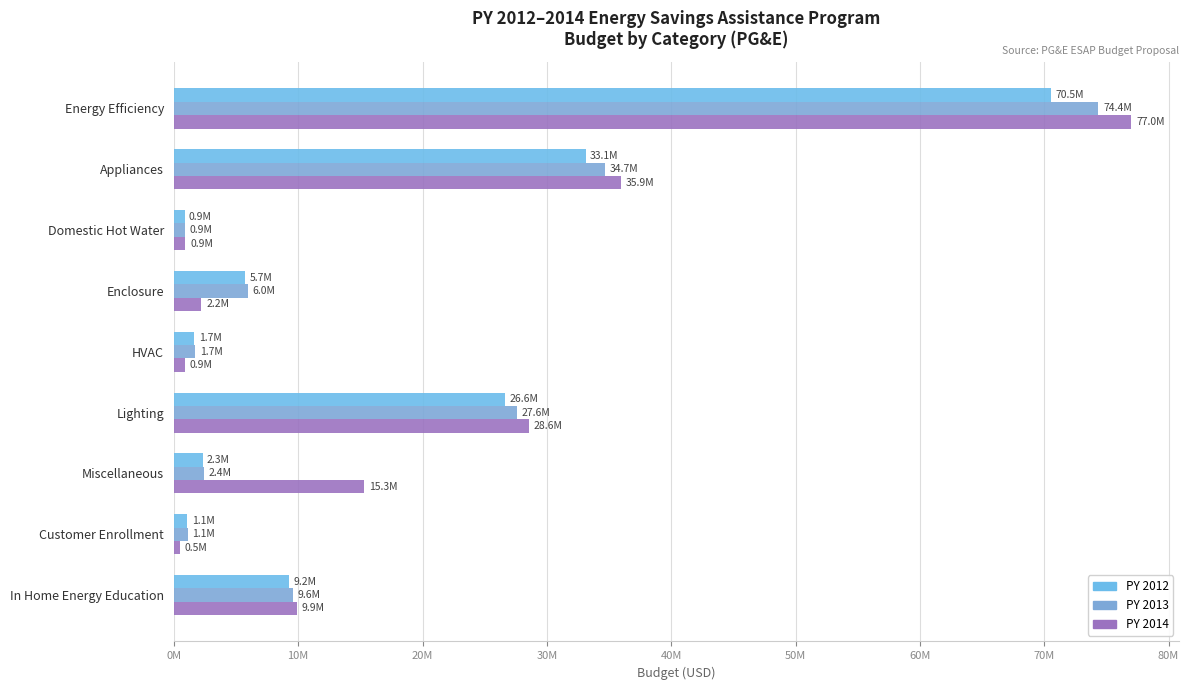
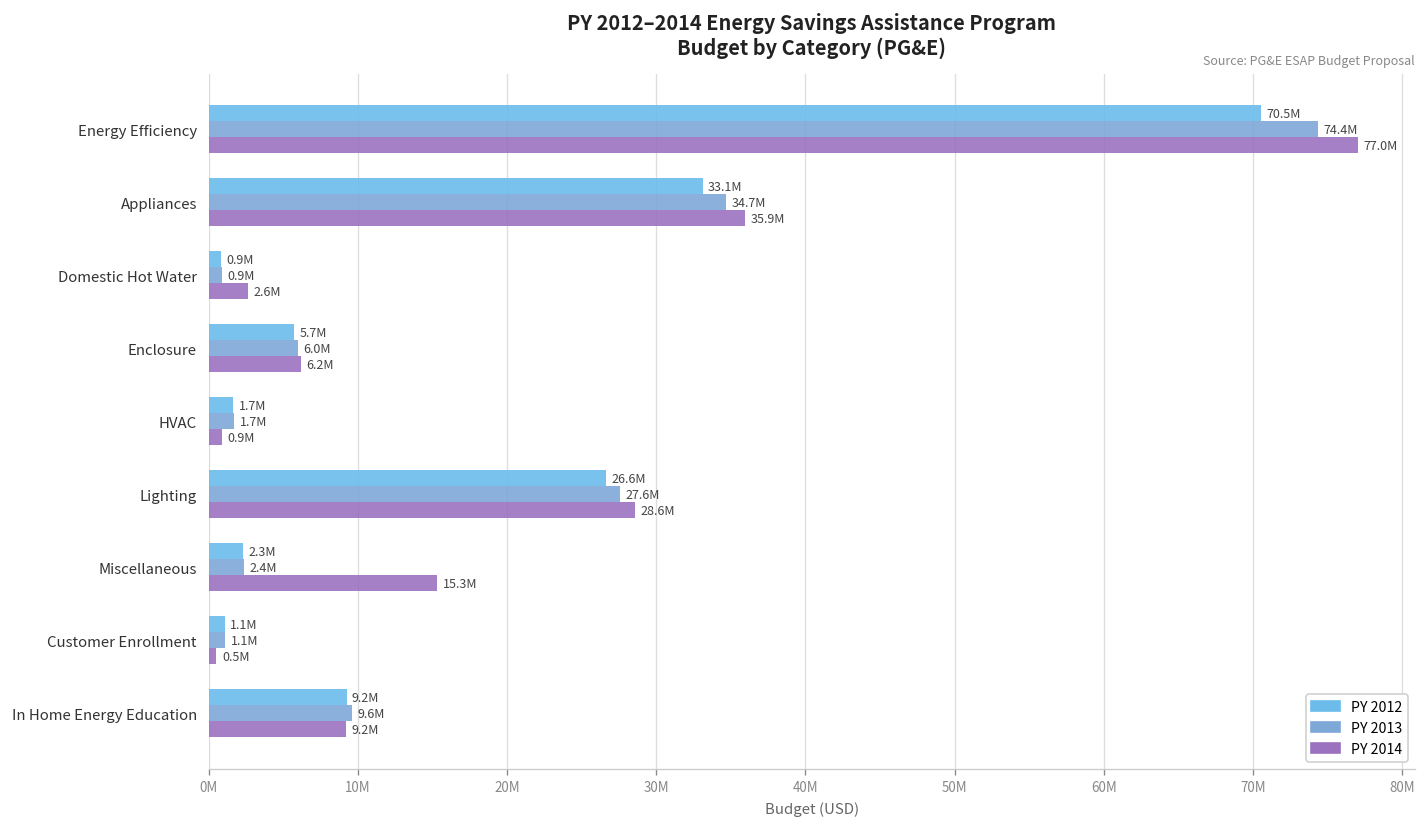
PY 2014, Domestic Hot Water: 0.9M -> 2.6M
PY 2014, Enclosure: 2.2M -> 6.2M
PY 2014, In Home Energy Education: 9.9M -> 9.2M
